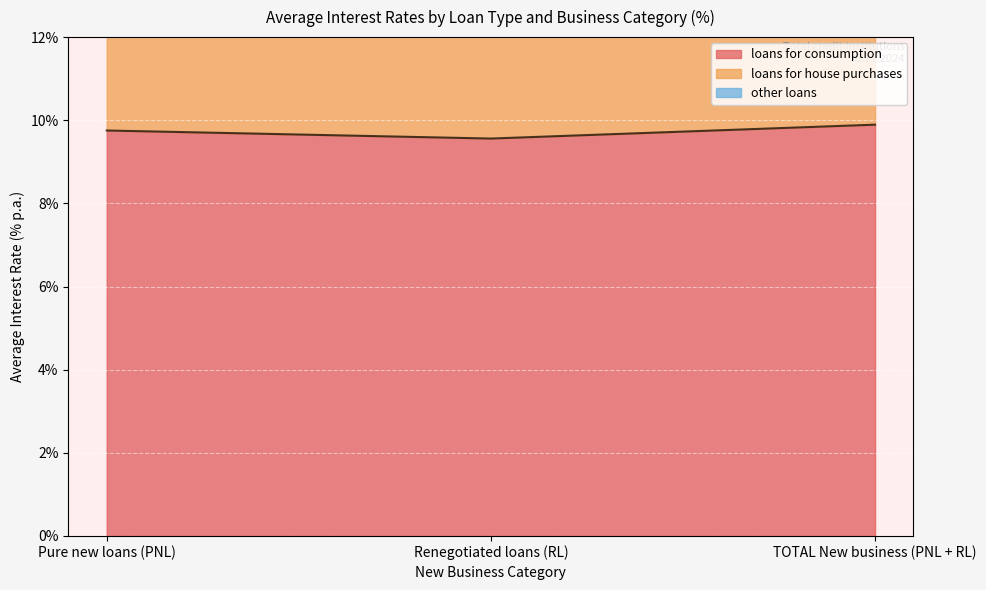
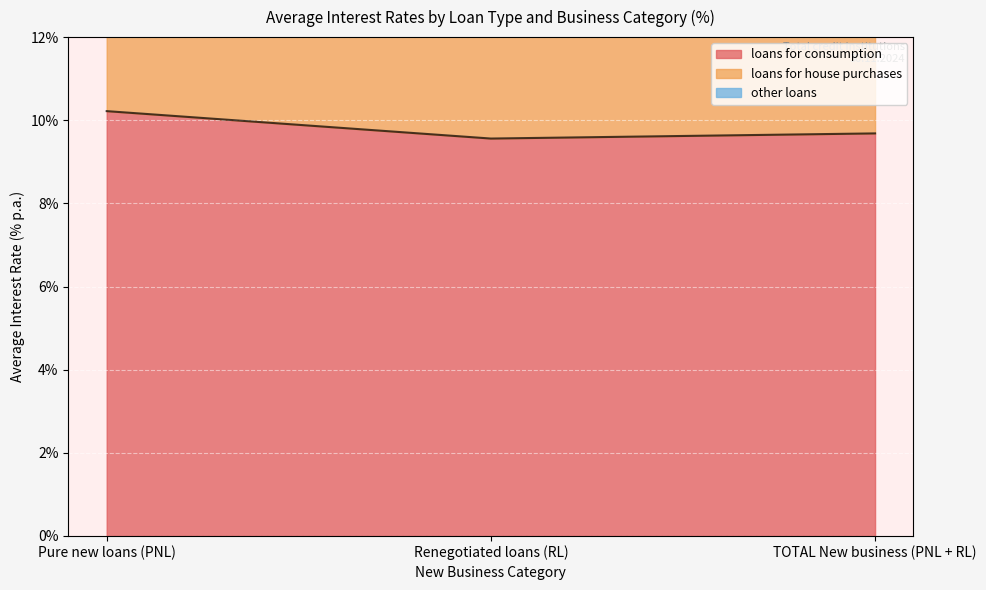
loans for consumption, Pure new loans (PNL): 9.8% -> 10.2%
loans for consumption, TOTAL New business (PNL + RL): 9.9% -> 9.7%
